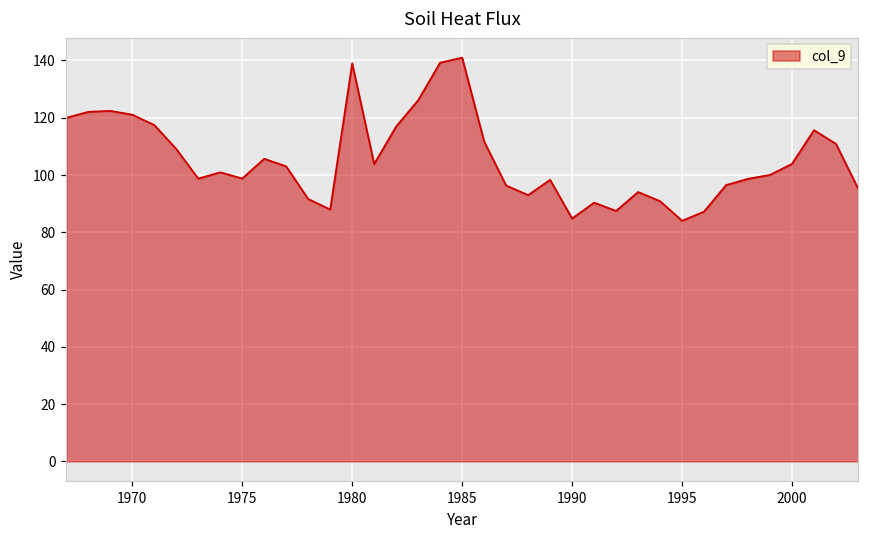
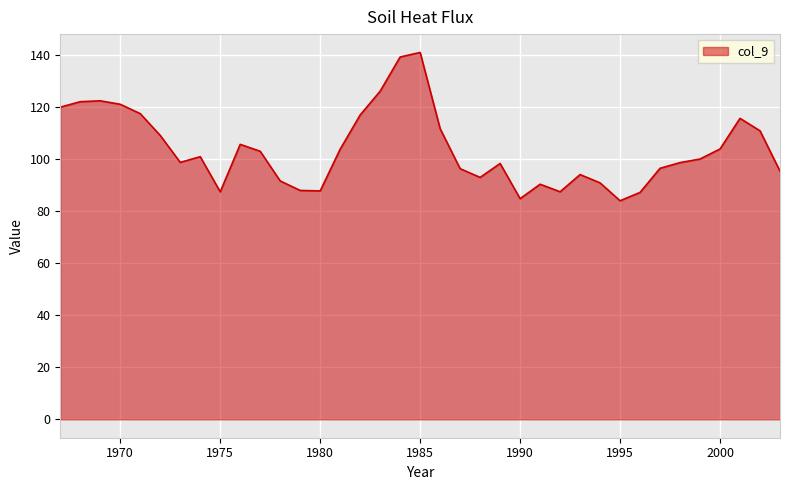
1975: 99 -> 87
1980: 139 -> 88
